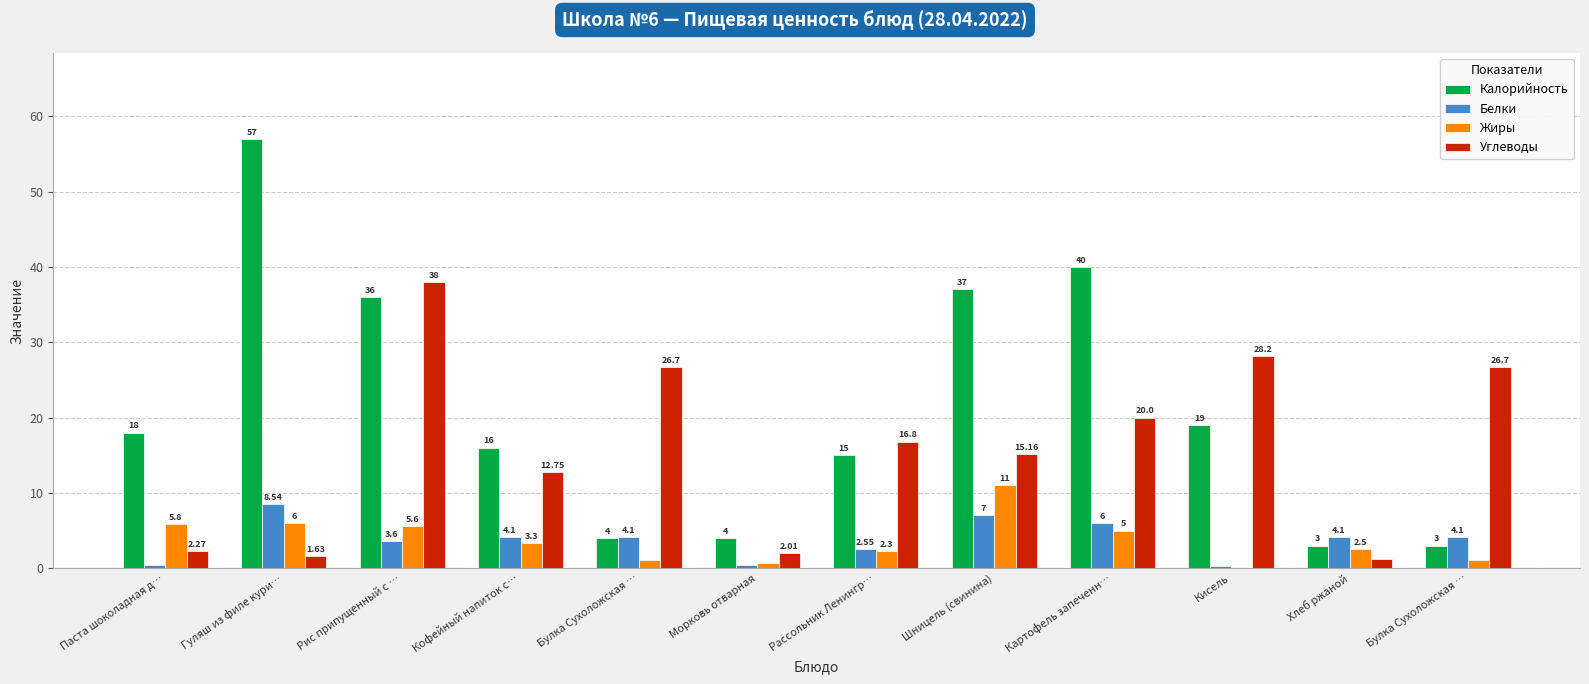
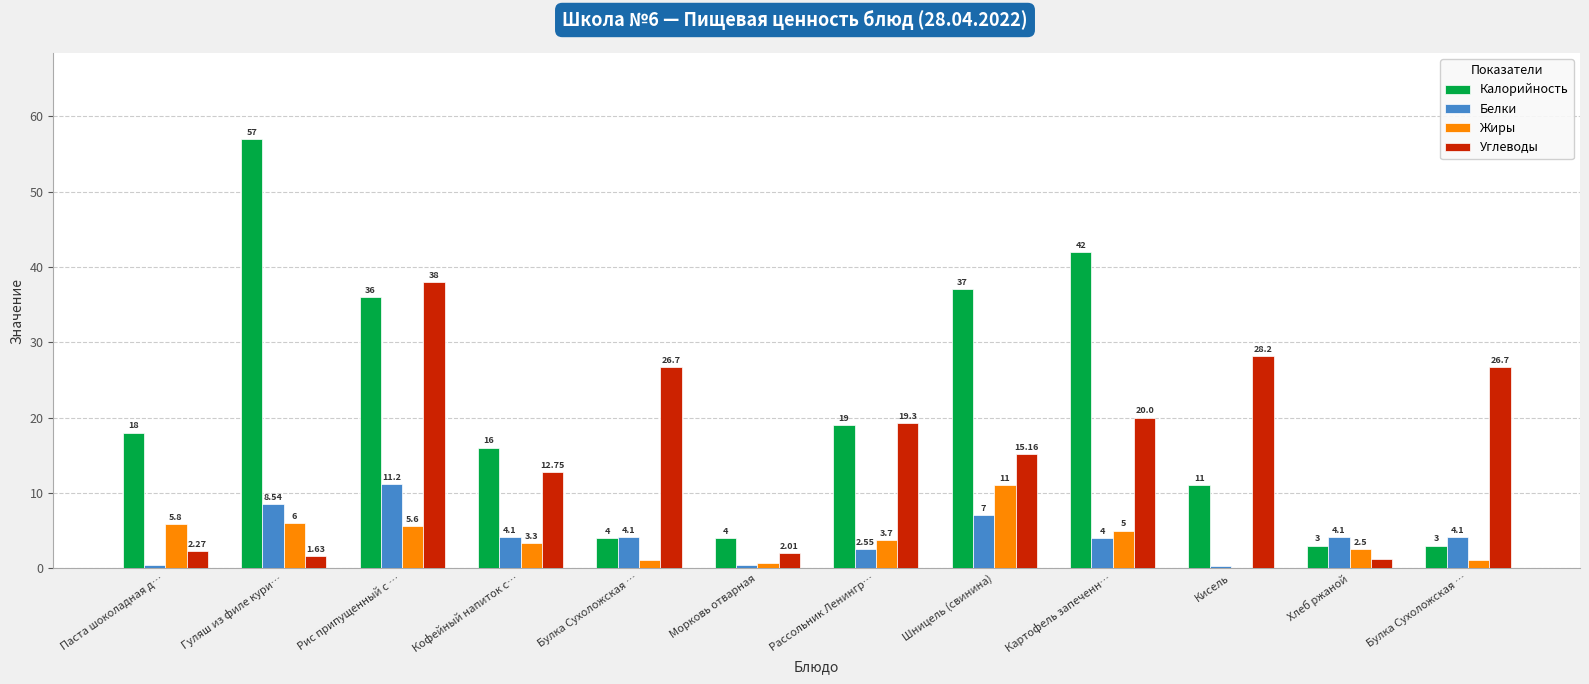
Белки, Рис припущенный с …: 3.6 -> 11.2
Калорийность, Рассольник Ленингр…: 15 -> 19
Жиры, Рассольник Ленингр…: 2.3 -> 3.7
Углеводы, Рассольник Ленингр…: 16.8 -> 19.3
Калорийность, Картофель запеченн…: 40 -> 42
Белки, Картофель запеченн…: 6 -> 4
Калорийность, Кисель: 19 -> 11
